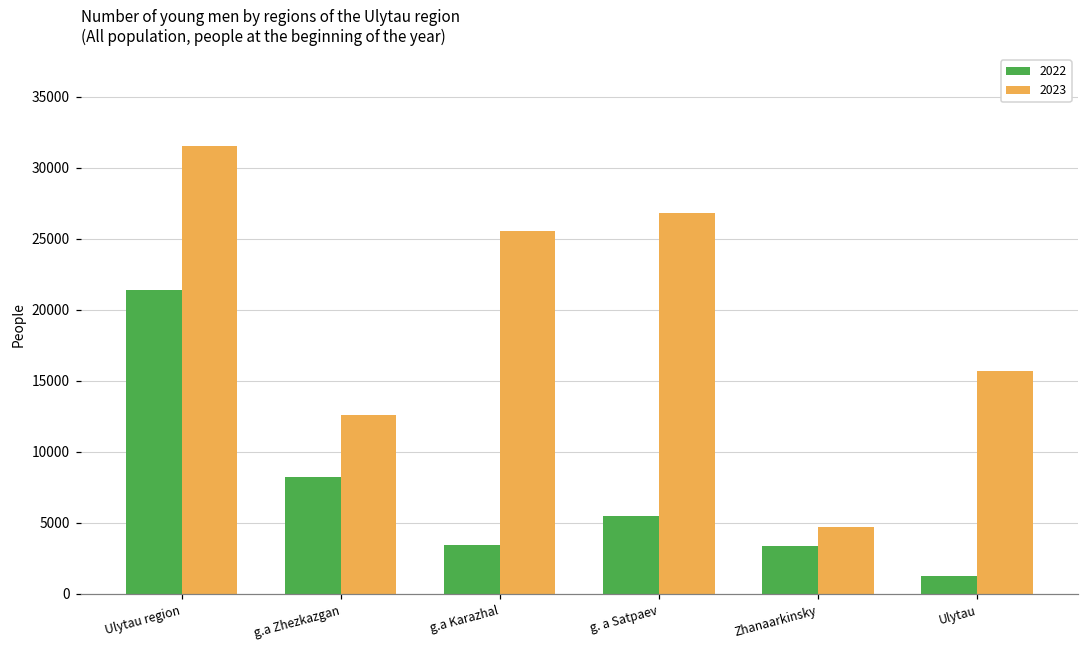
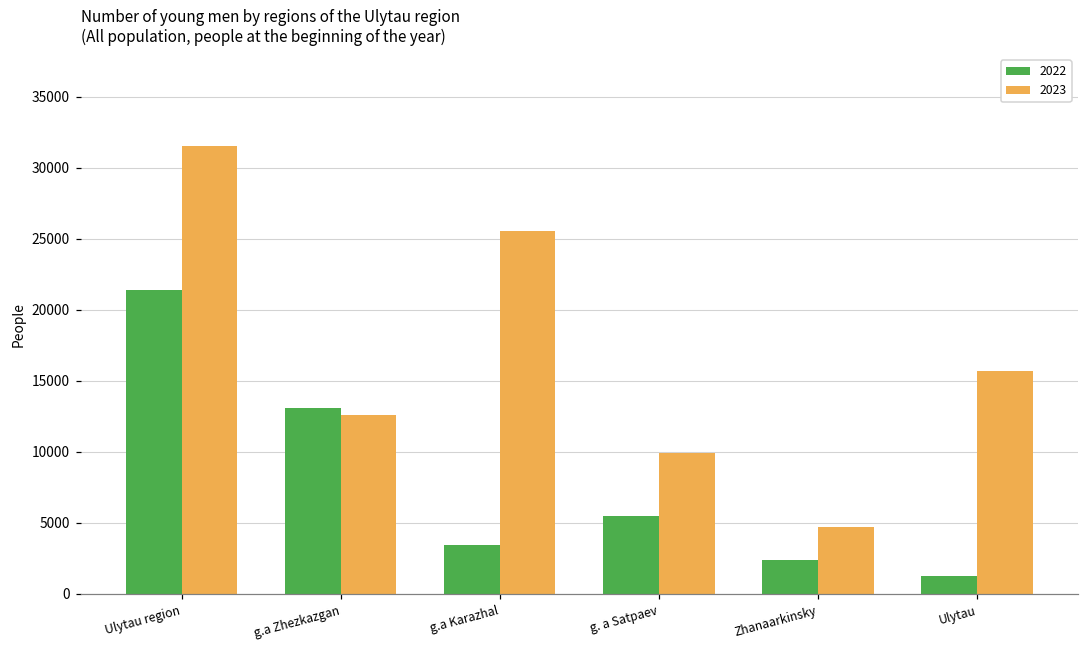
2022, g.a Zhezkazgan: 8300 -> 13100
2023, g. a Satpaev: 26800 -> 9900
2022, Zhanaarkinsky: 3400 -> 2400
